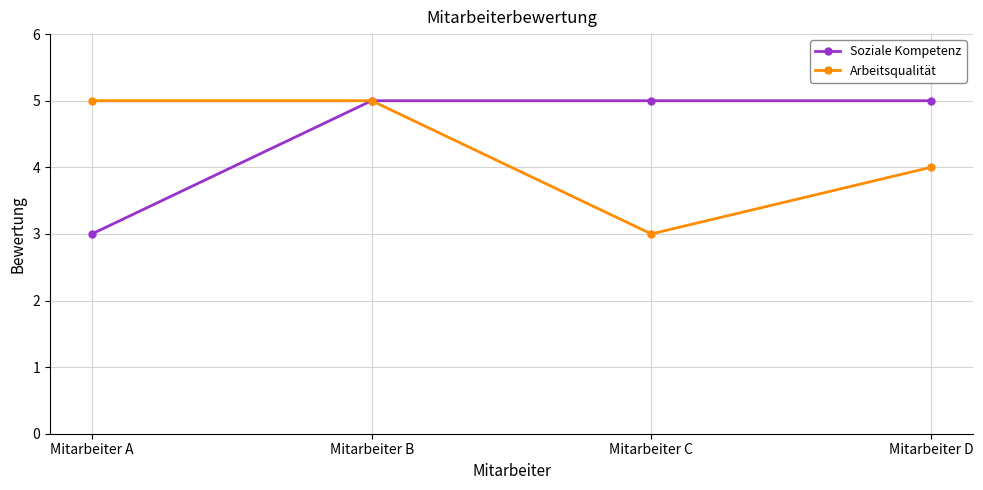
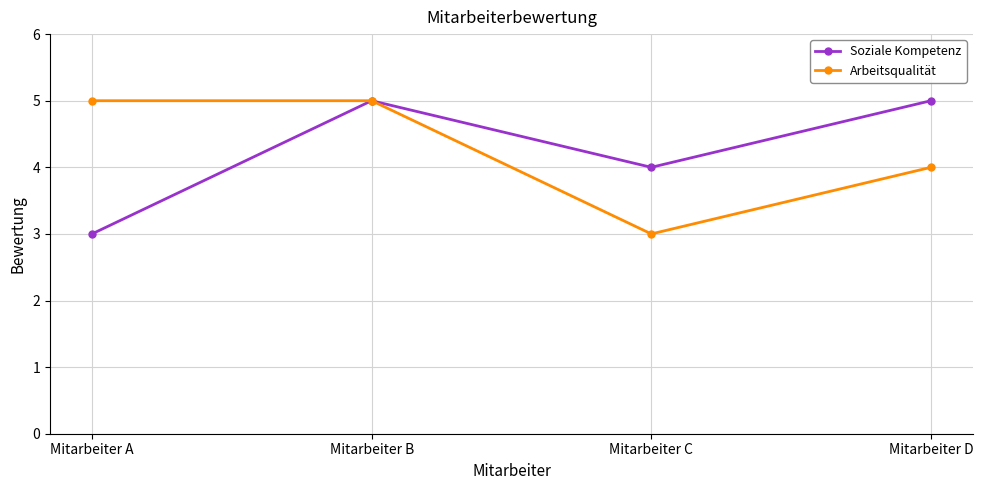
Soziale Kompetenz, Mitarbeiter C: 5 -> 4
